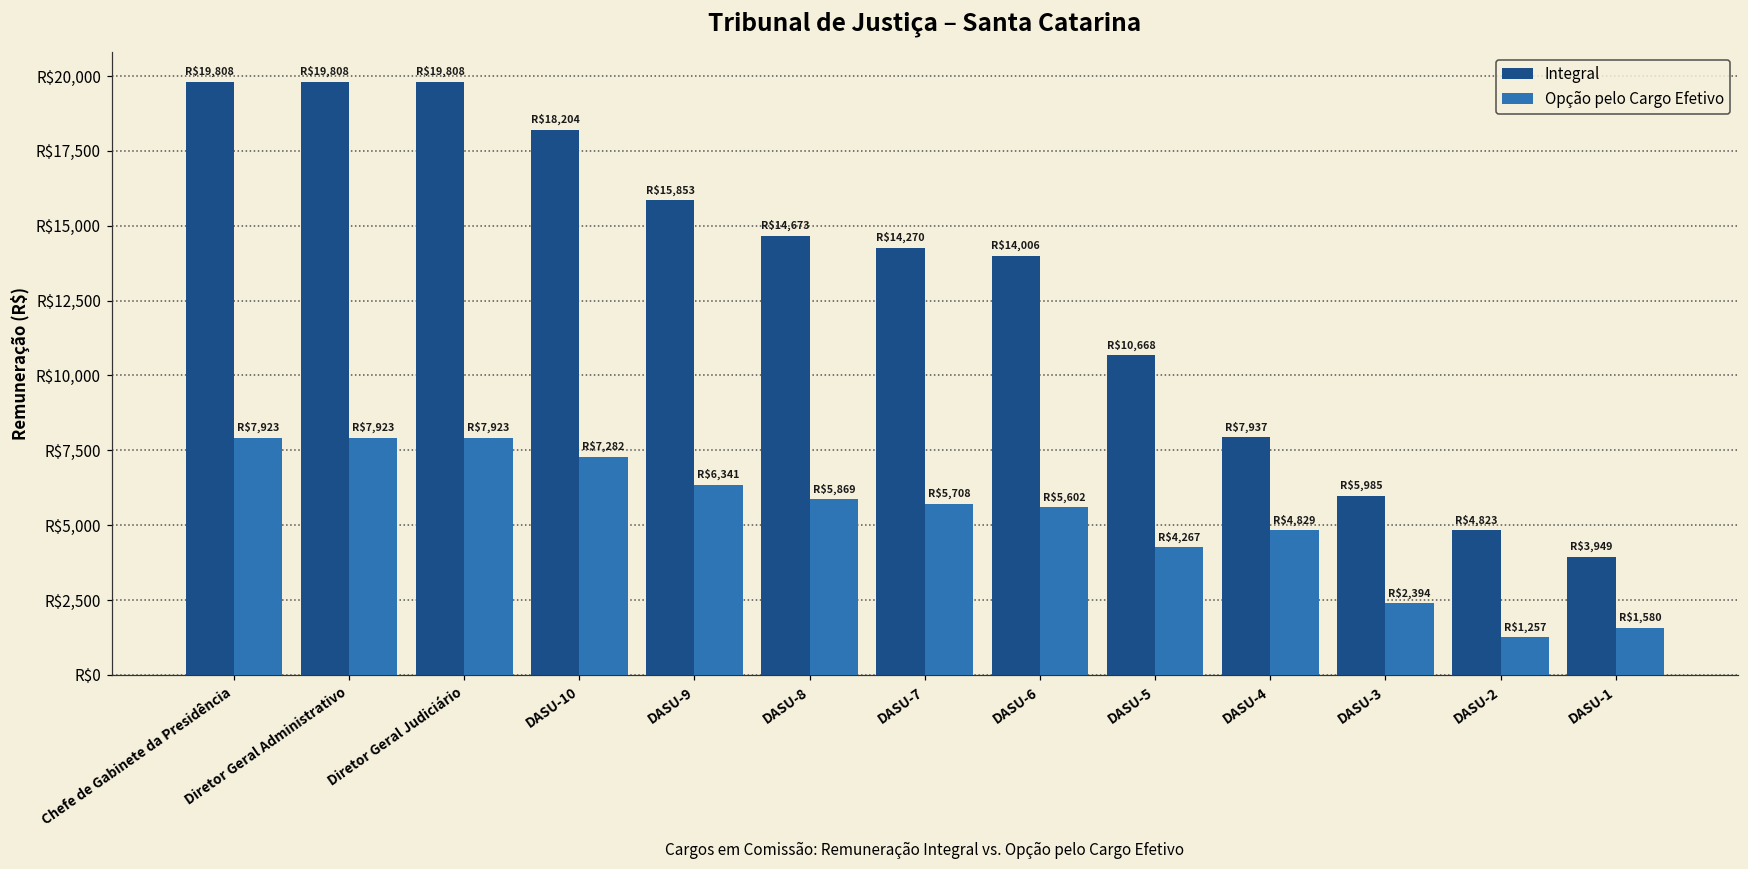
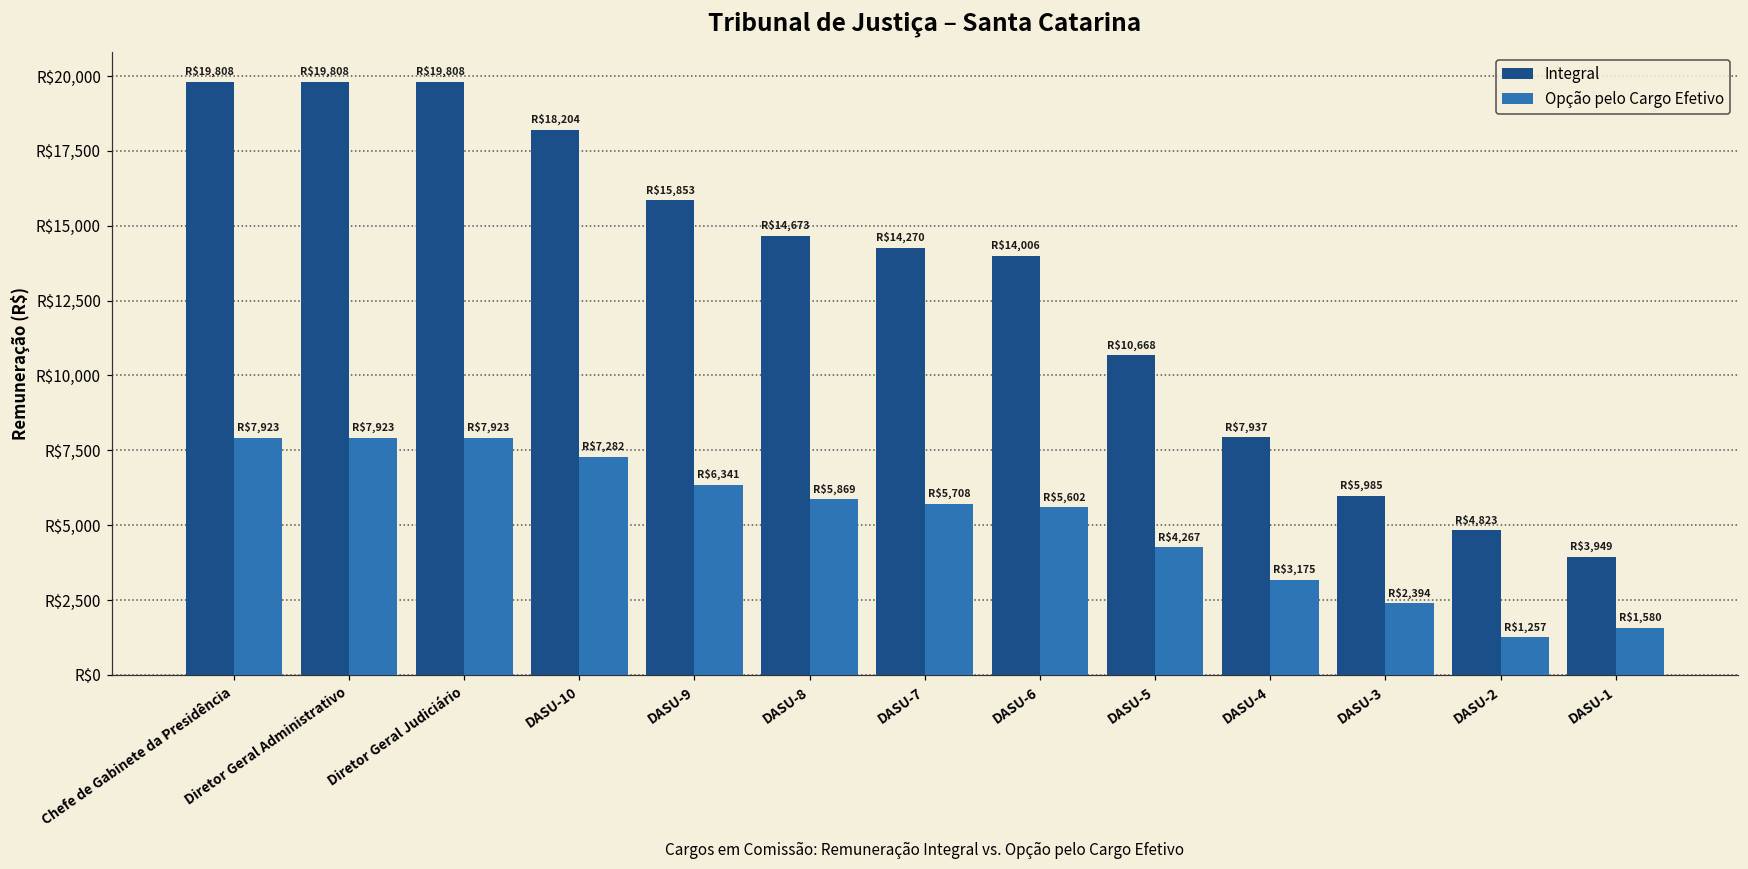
Opção pelo Cargo Efetivo, DASU-4: $4,829 -> $3,175
